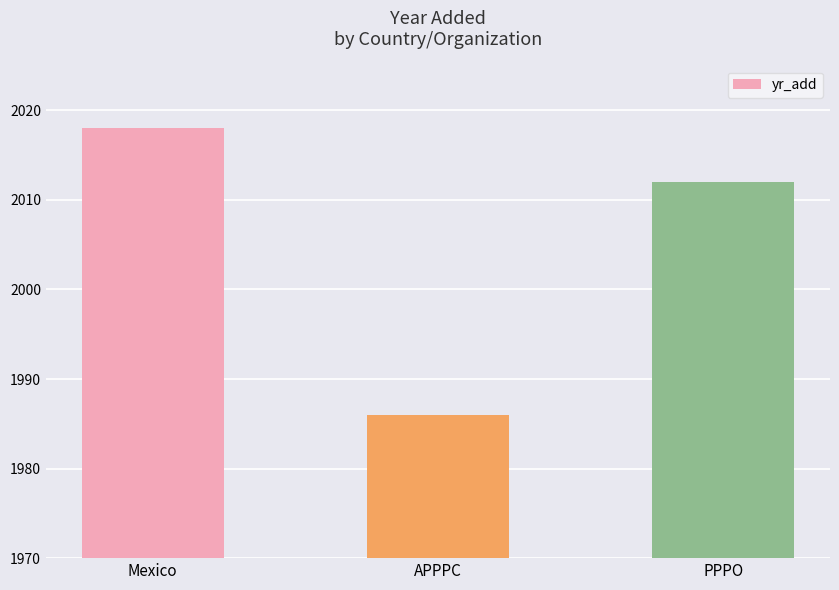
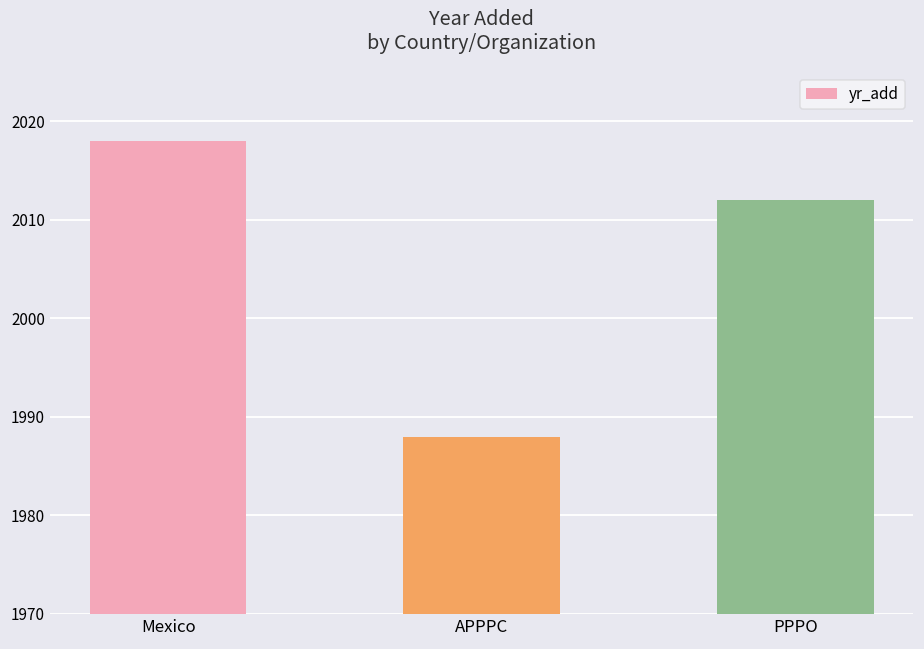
APPPC: 1986 -> 1988
